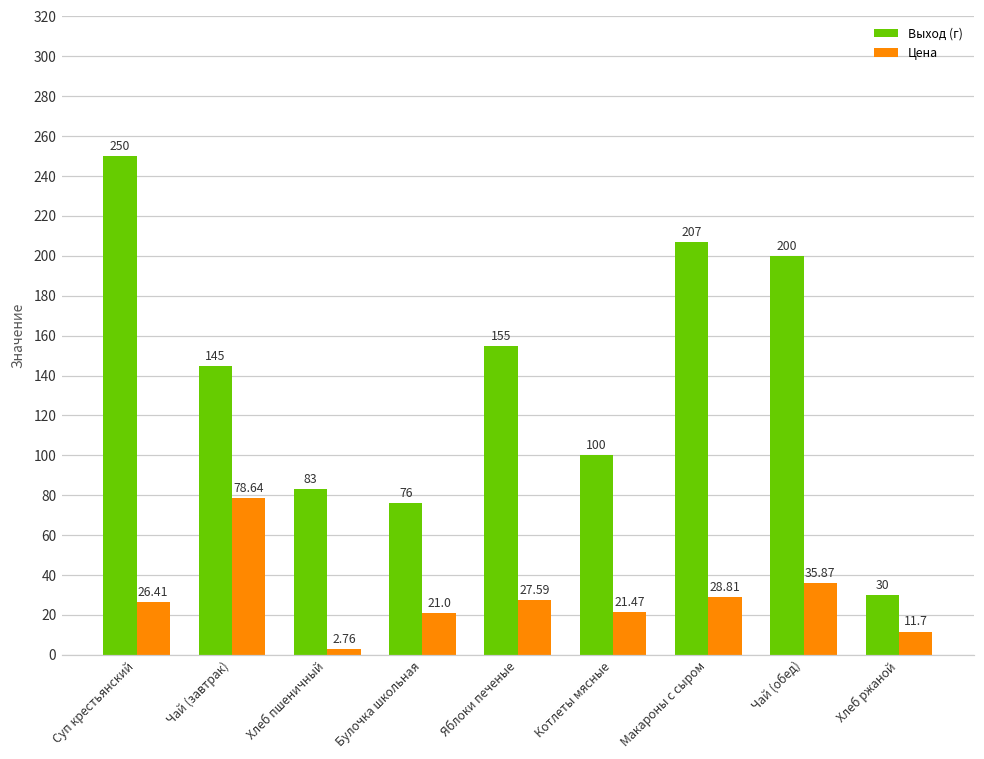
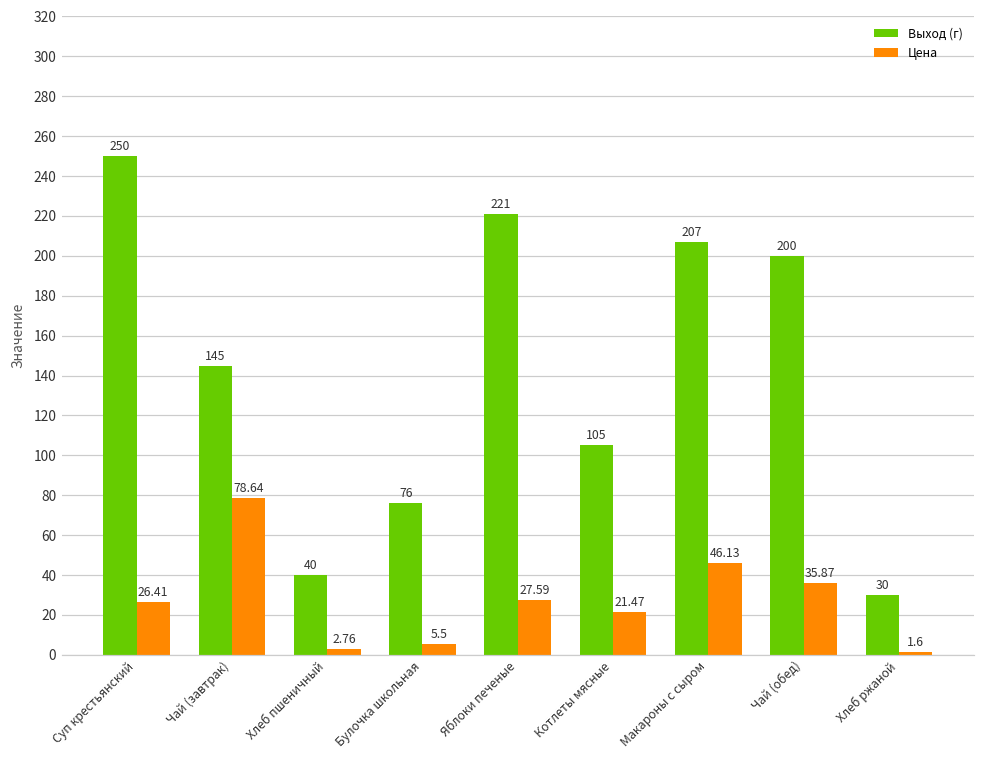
Выход (г), Хлеб пшеничный: 83 -> 40
Цена, Булочка школьная: 21.0 -> 5.5
Выход (г), Яблоки печеные: 155 -> 221
Выход (г), Котлеты мясные: 100 -> 105
Цена, Макароны с сыром: 28.81 -> 46.13
Цена, Хлеб ржаной: 11.7 -> 1.6
